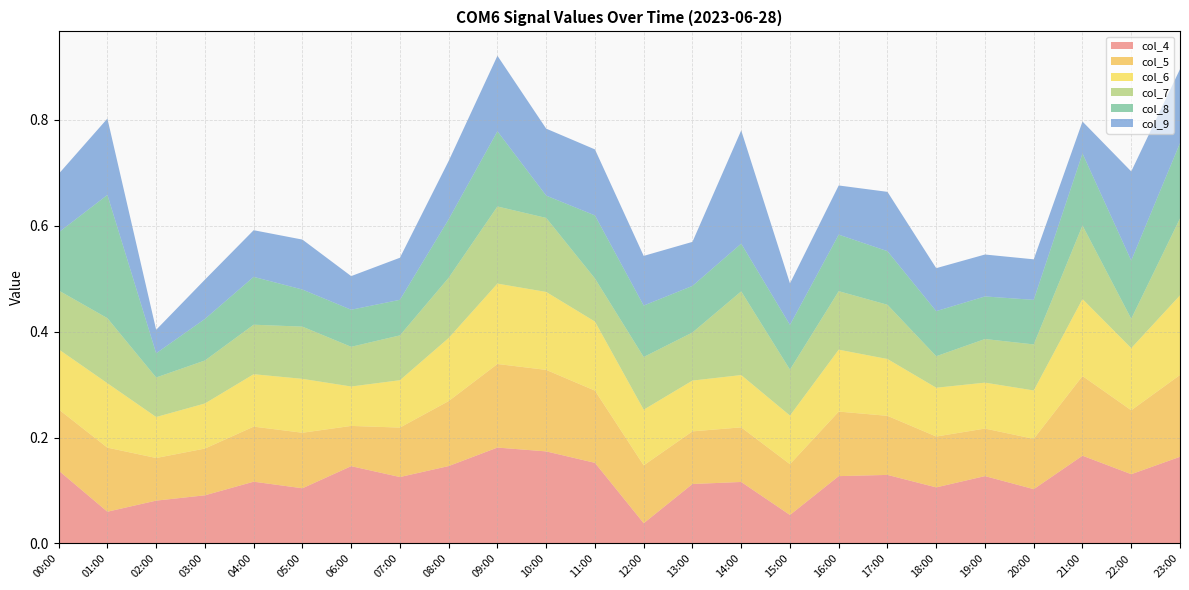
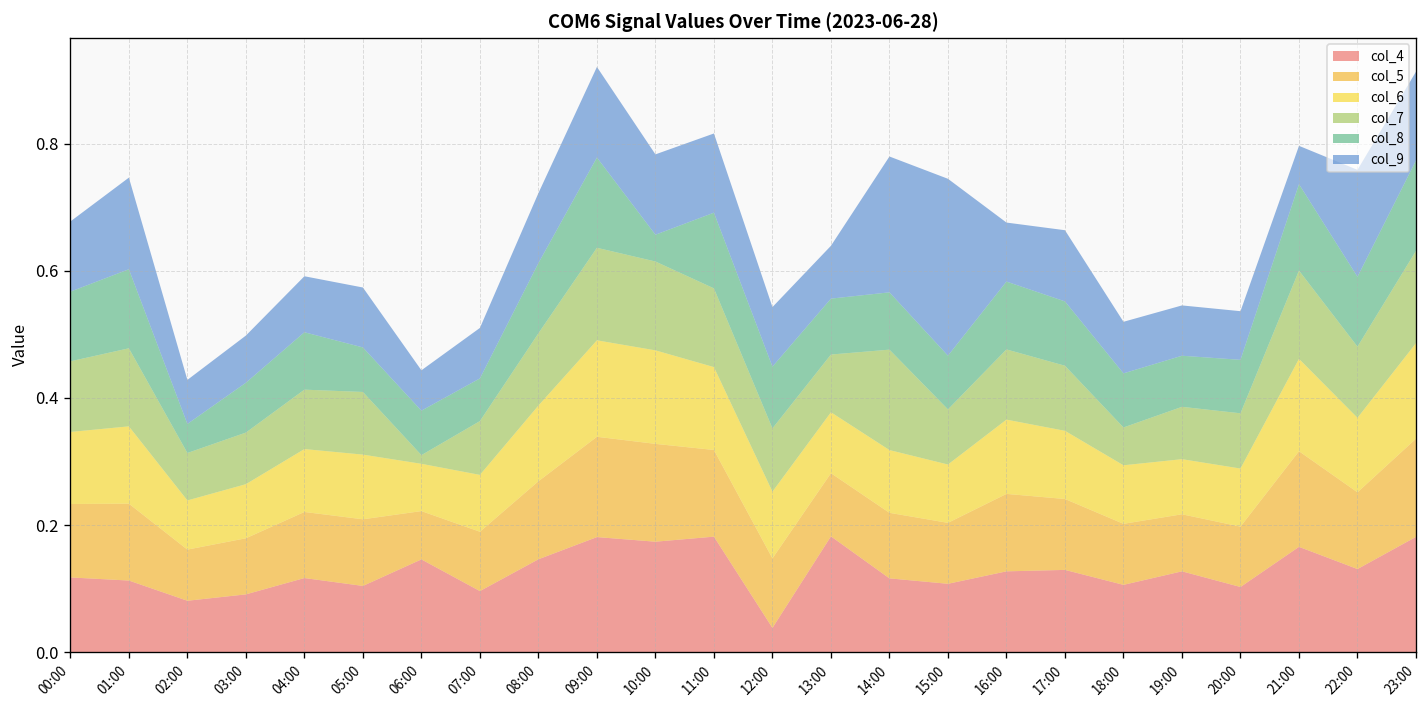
col_4, 00:00: 0.14 -> 0.12
col_4, 01:00: 0.06 -> 0.11
col_8, 01:00: 0.23 -> 0.12
col_9, 02:00: 0.04 -> 0.07
col_7, 06:00: 0.07 -> 0.01
col_4, 07:00: 0.13 -> 0.10
col_4, 11:00: 0.15 -> 0.18
col_7, 11:00: 0.08 -> 0.12
col_4, 13:00: 0.11 -> 0.18
col_4, 15:00: 0.05 -> 0.11
col_9, 15:00: 0.08 -> 0.28
col_7, 22:00: 0.06 -> 0.11
col_4, 23:00: 0.16 -> 0.18
